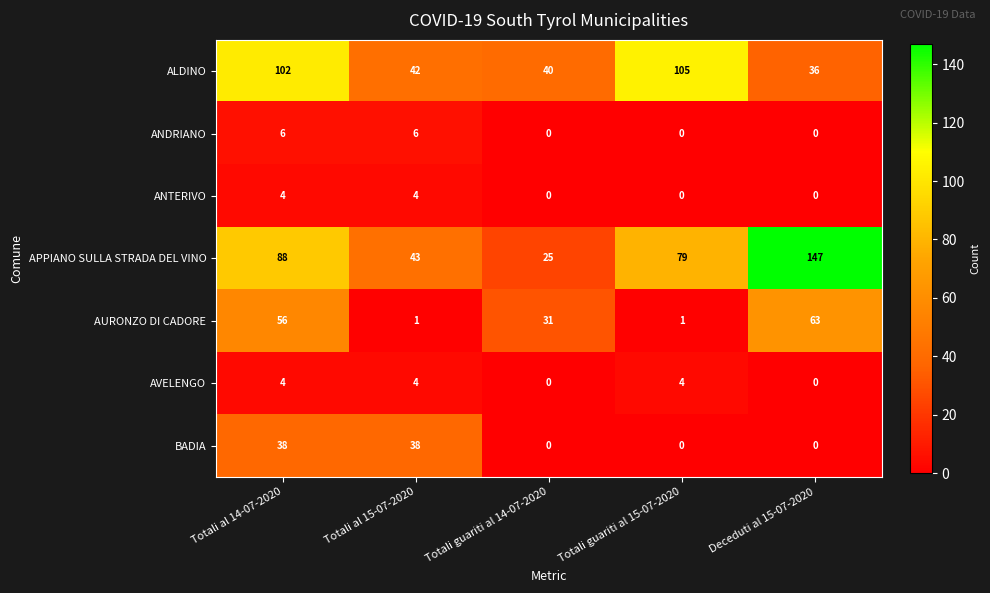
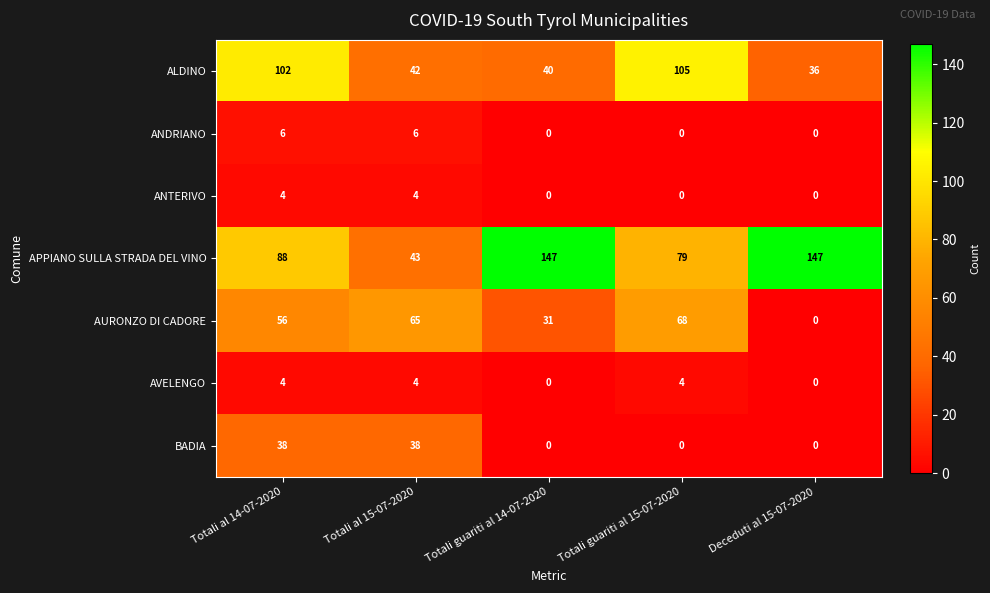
APPIANO SULLA STRADA DEL VINO, Totali guariti al 14-07-2020: 25 -> 147
AURONZO DI CADORE, Totali al 15-07-2020: 1 -> 65
AURONZO DI CADORE, Totali guariti al 15-07-2020: 1 -> 68
AURONZO DI CADORE, Deceduti al 15-07-2020: 63 -> 0
